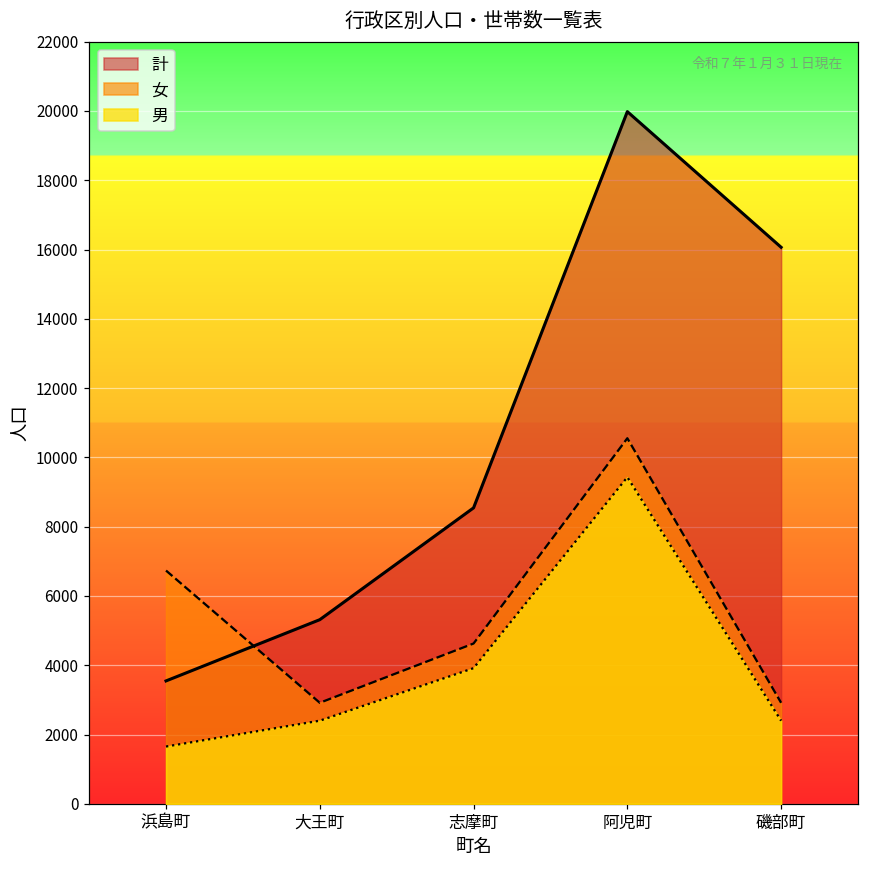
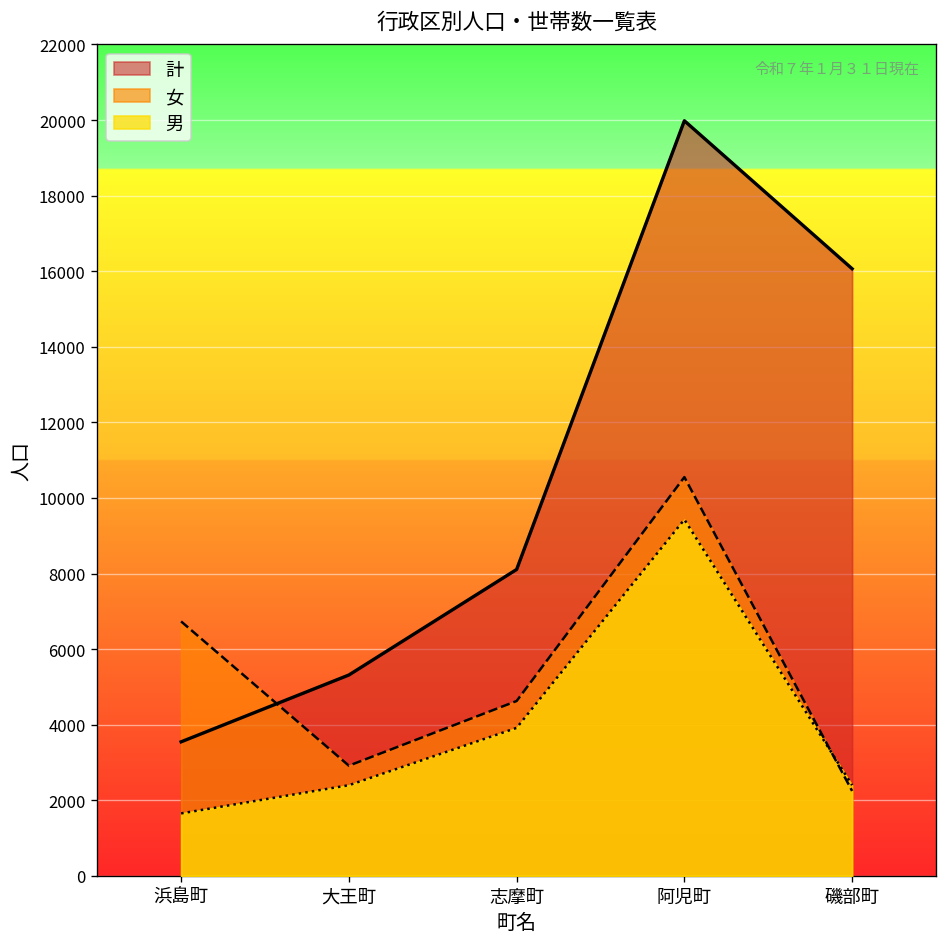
計, 志摩町: 8500 -> 8100
女, 磯部町: 2900 -> 2200
